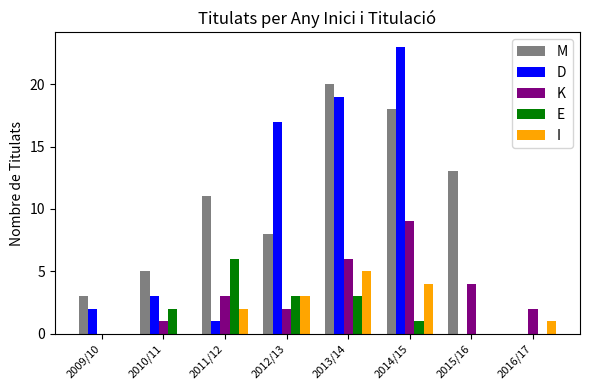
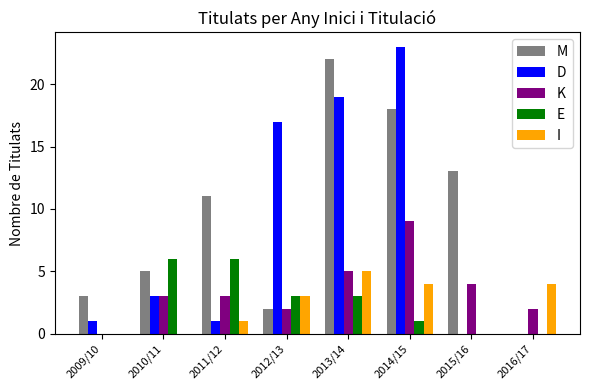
D, 2009/10: 2 -> 1
K, 2010/11: 1 -> 3
E, 2010/11: 2 -> 6
I, 2011/12: 2 -> 1
M, 2012/13: 8 -> 2
M, 2013/14: 20 -> 22
K, 2013/14: 6 -> 5
I, 2016/17: 1 -> 4
